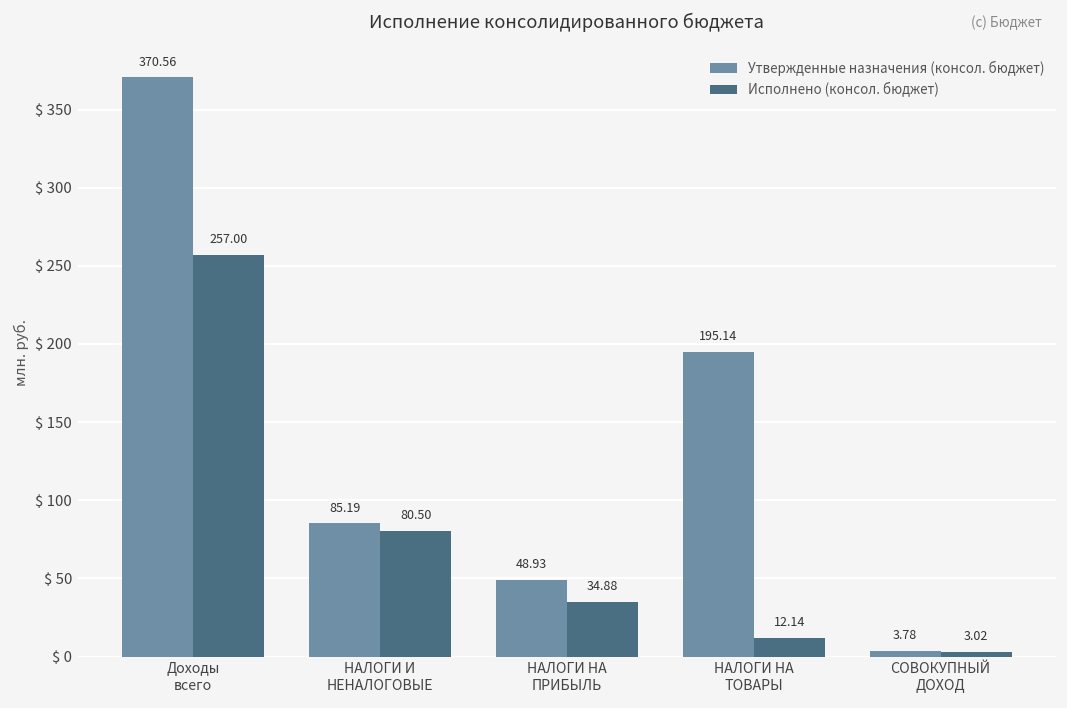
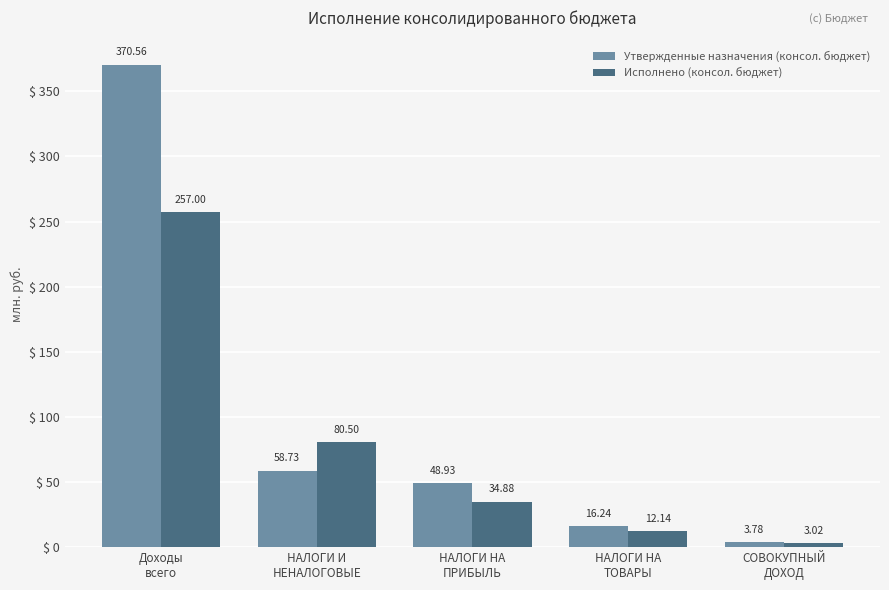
Утвержденные назначения (консол. бюджет), НАЛОГИ И НЕНАЛОГОВЫЕ: 85.19 -> 58.73
Утвержденные назначения (консол. бюджет), НАЛОГИ НА ТОВАРЫ: 195.14 -> 16.24
